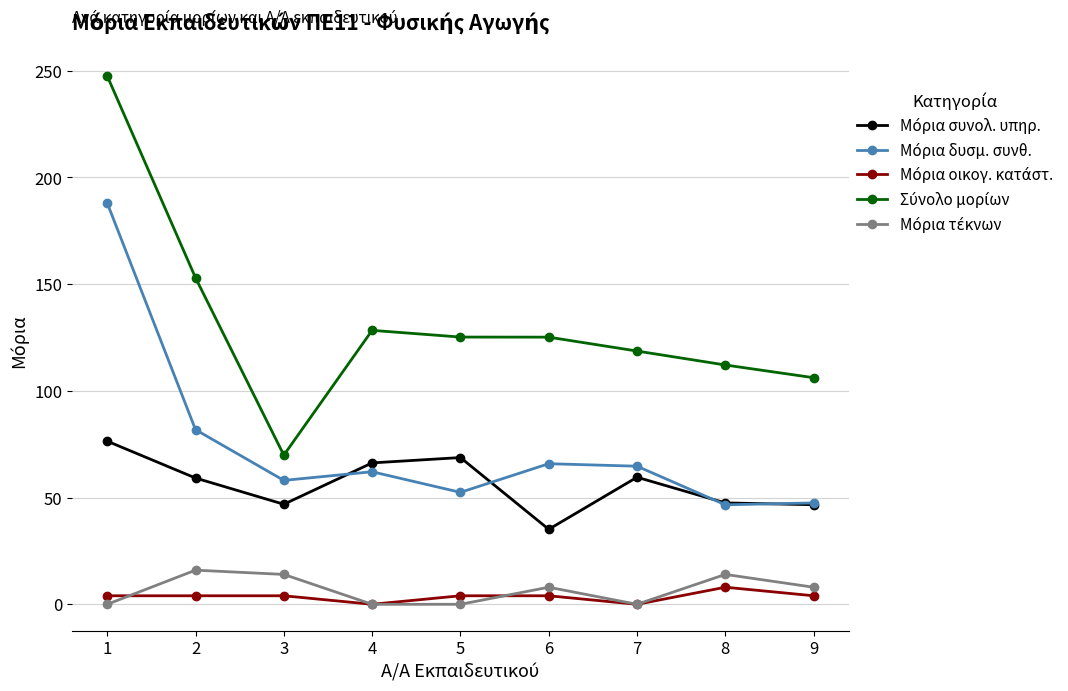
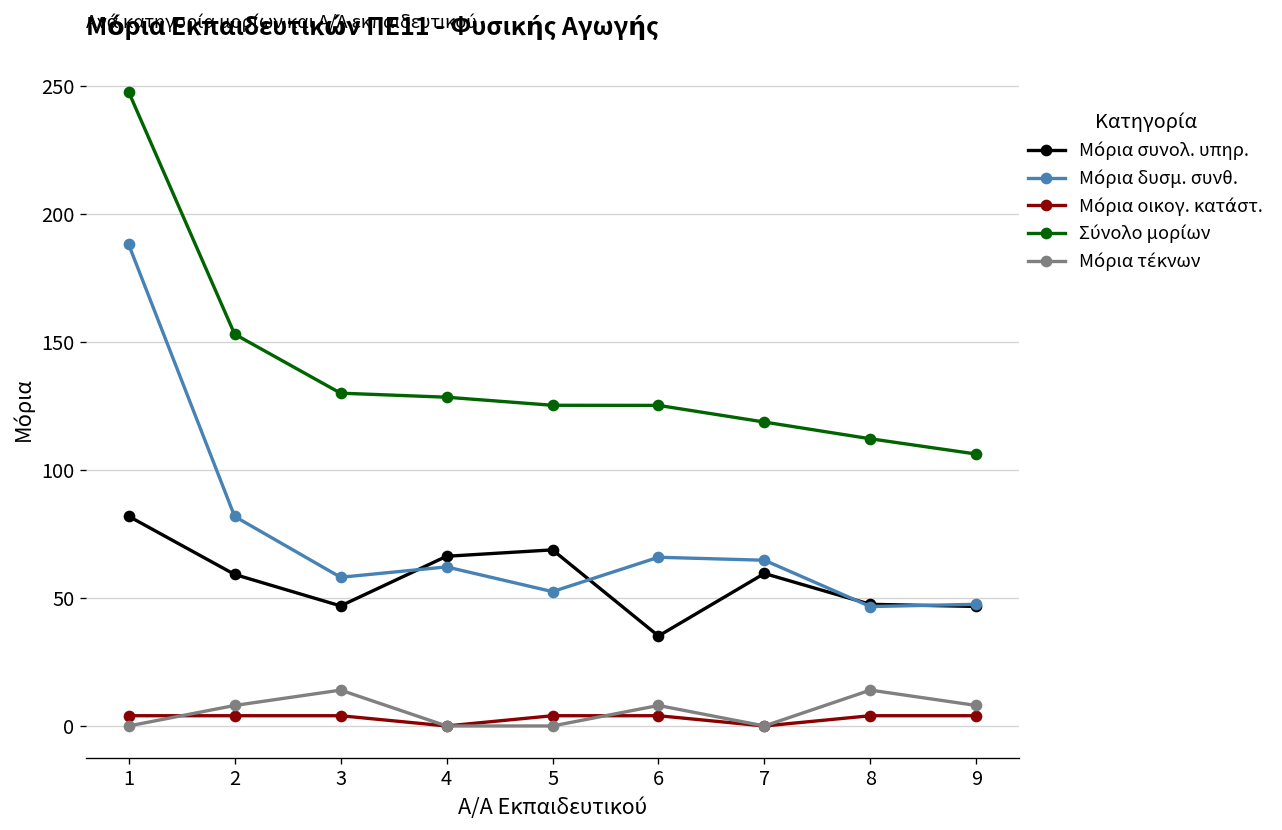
Μόρια συνολ. υπηρ., 1: 76 -> 82
Μόρια τέκνων, 2: 16 -> 8
Σύνολο μορίων, 3: 70 -> 130
Μόρια οικογ. κατάστ., 8: 8 -> 4
